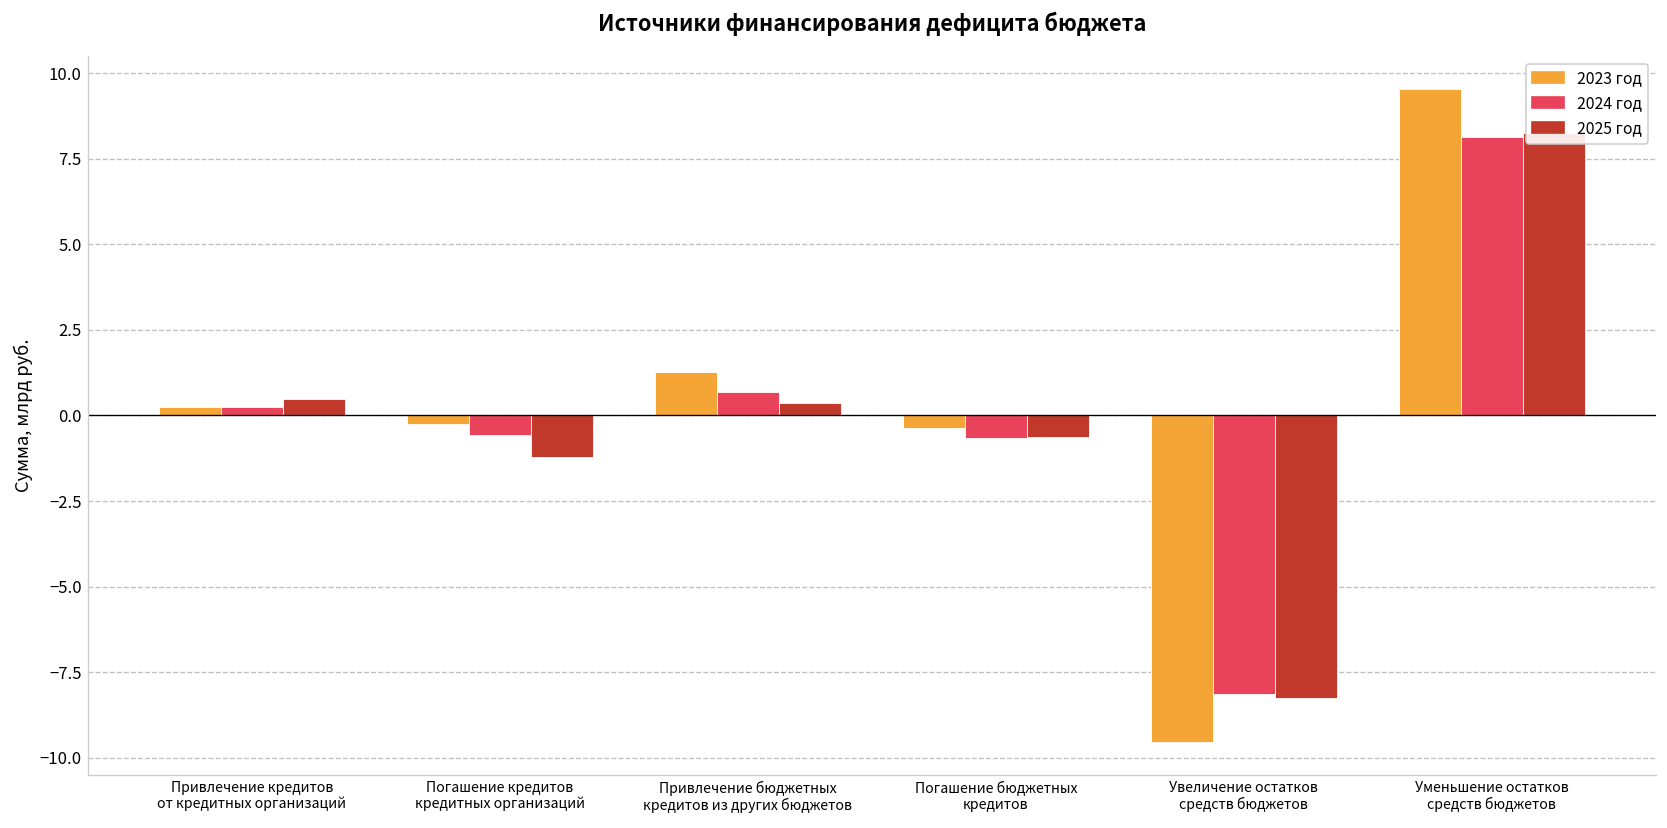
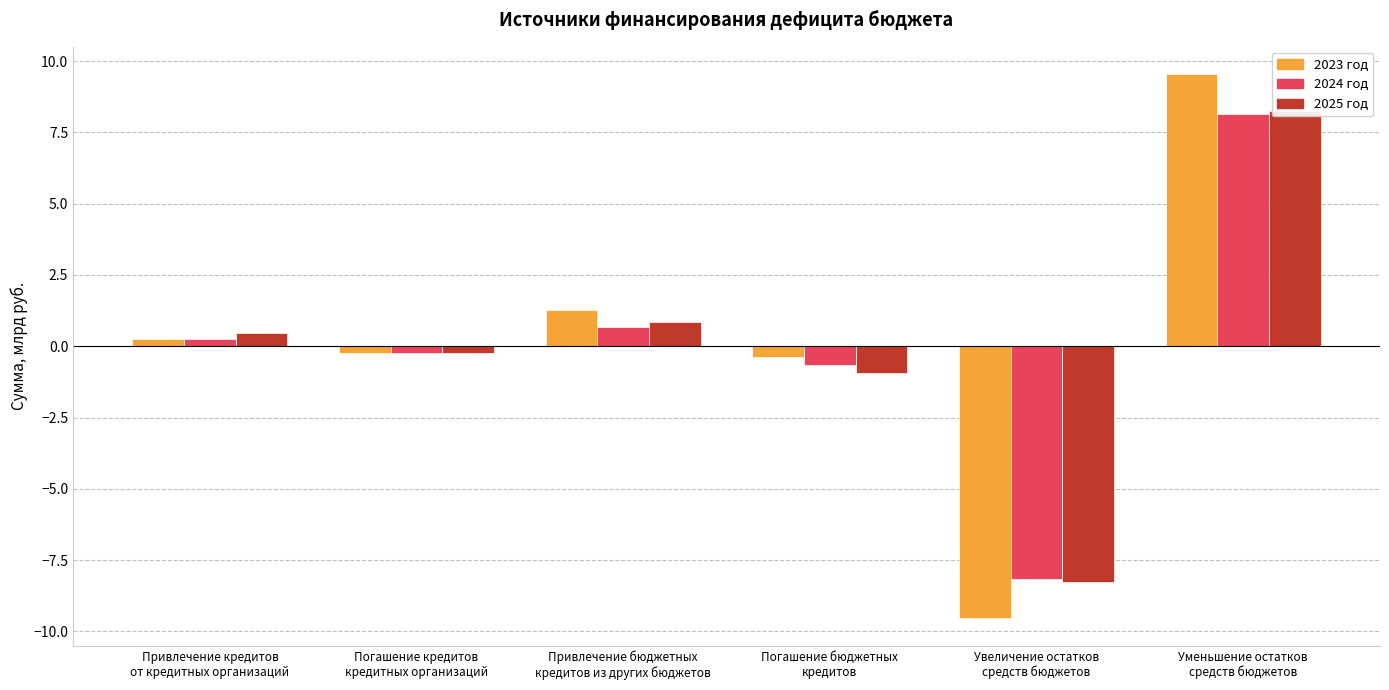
2024 год, Погашение кредитов кредитных организаций: -0.6 -> -0.3
2025 год, Погашение кредитов кредитных организаций: -1.2 -> -0.3
2025 год, Привлечение бюджетных кредитов из других бюджетов: 0.4 -> 0.8
2025 год, Погашение бюджетных кредитов: -0.6 -> -0.9
